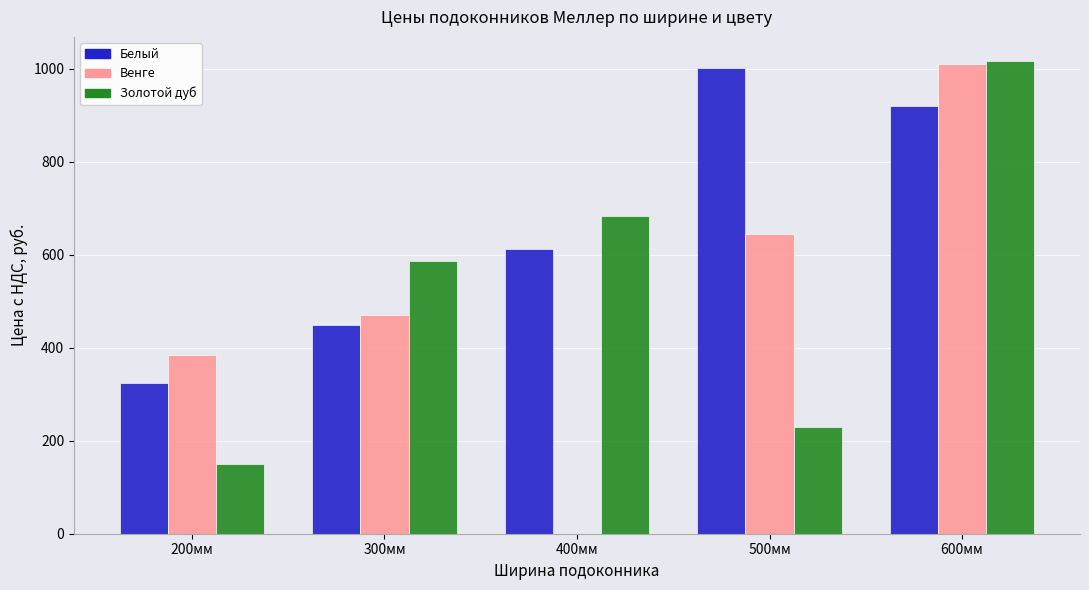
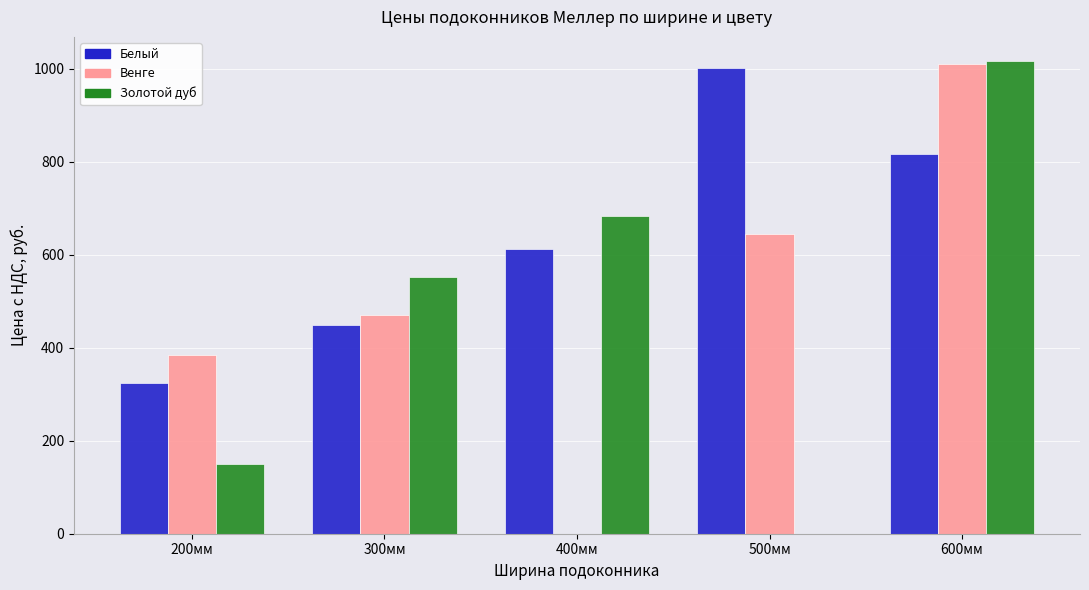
Золотой дуб, 300мм: 590 -> 550
Золотой дуб, 500мм: 230 -> 0
Белый, 600мм: 920 -> 820
